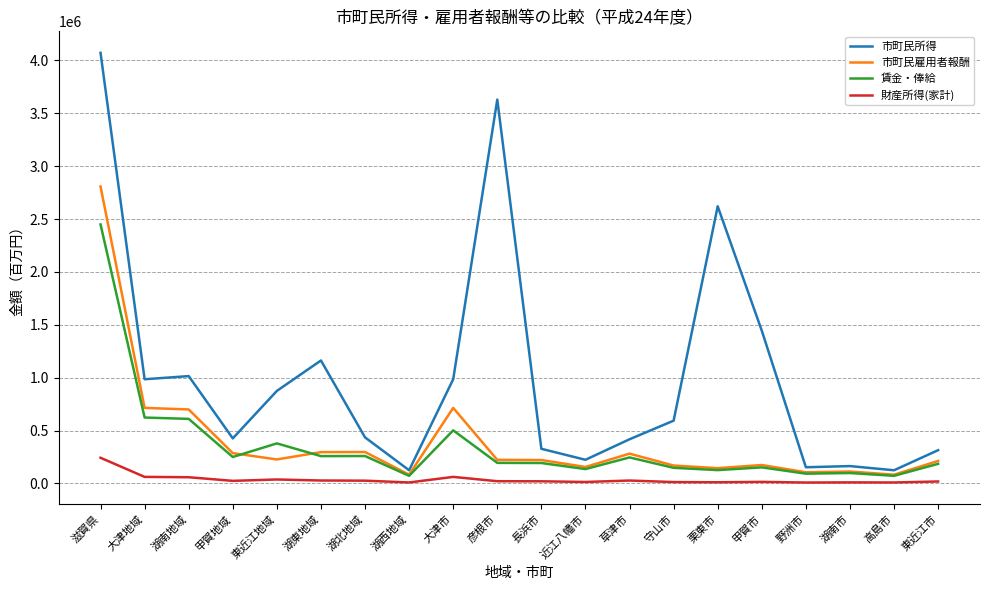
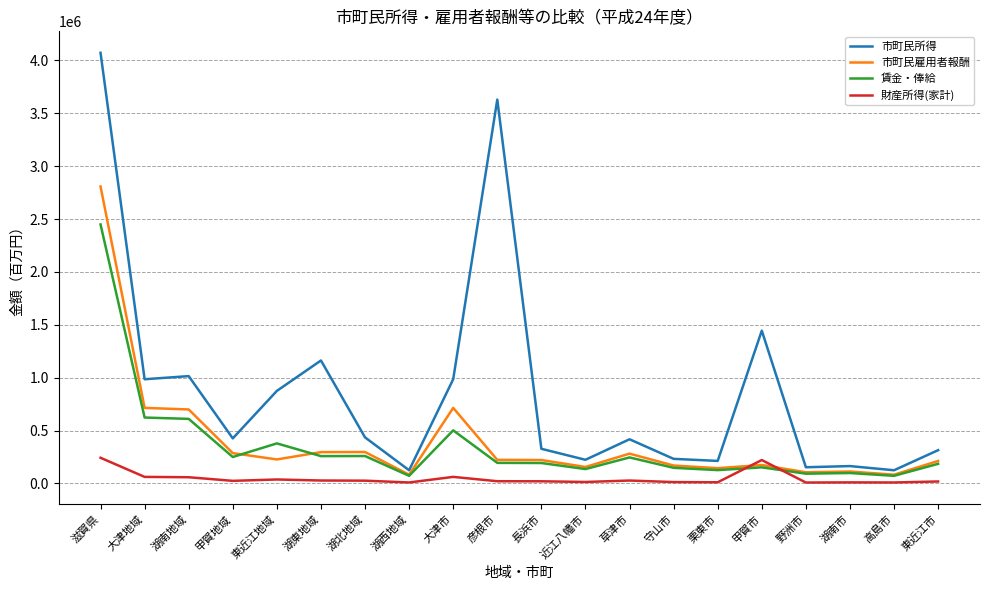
市町民所得, 守山市: 590000 -> 230000
市町民所得, 栗東市: 2620000 -> 210000
財産所得(家計), 甲賀市: 10000 -> 220000
